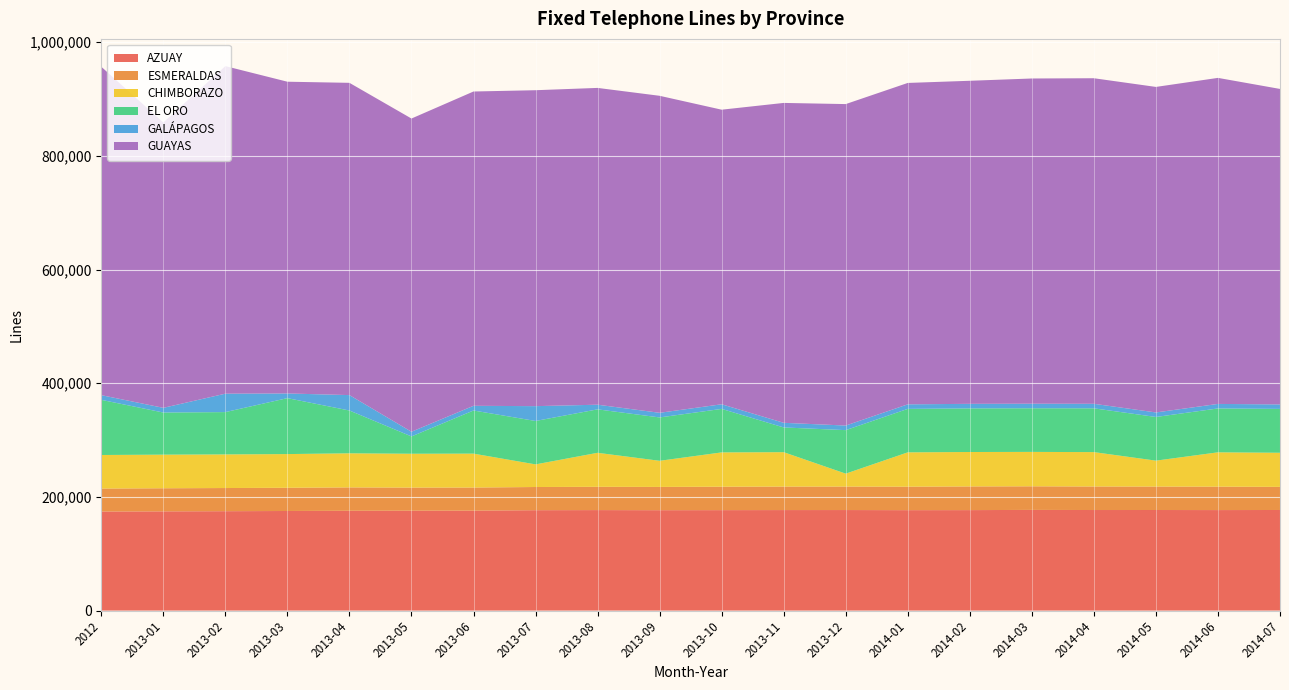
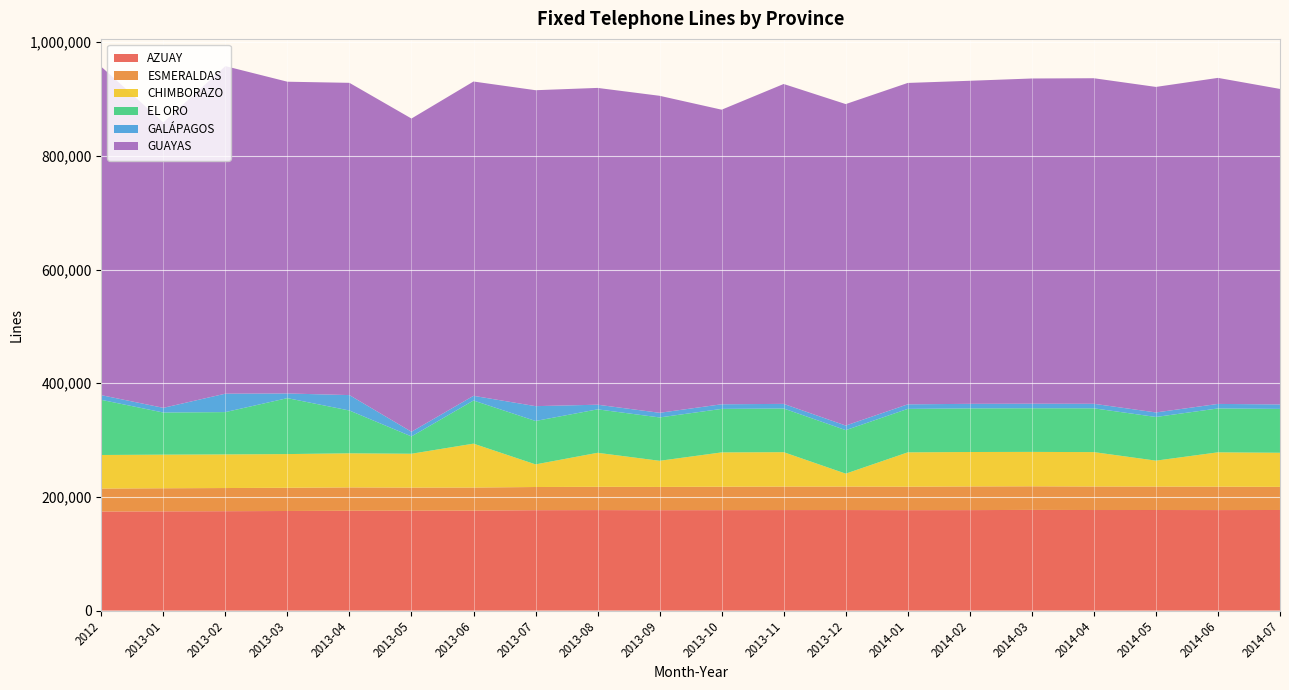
CHIMBORAZO, 2013-06: 60,000 -> 80,000
EL ORO, 2013-11: 40,000 -> 80,000
